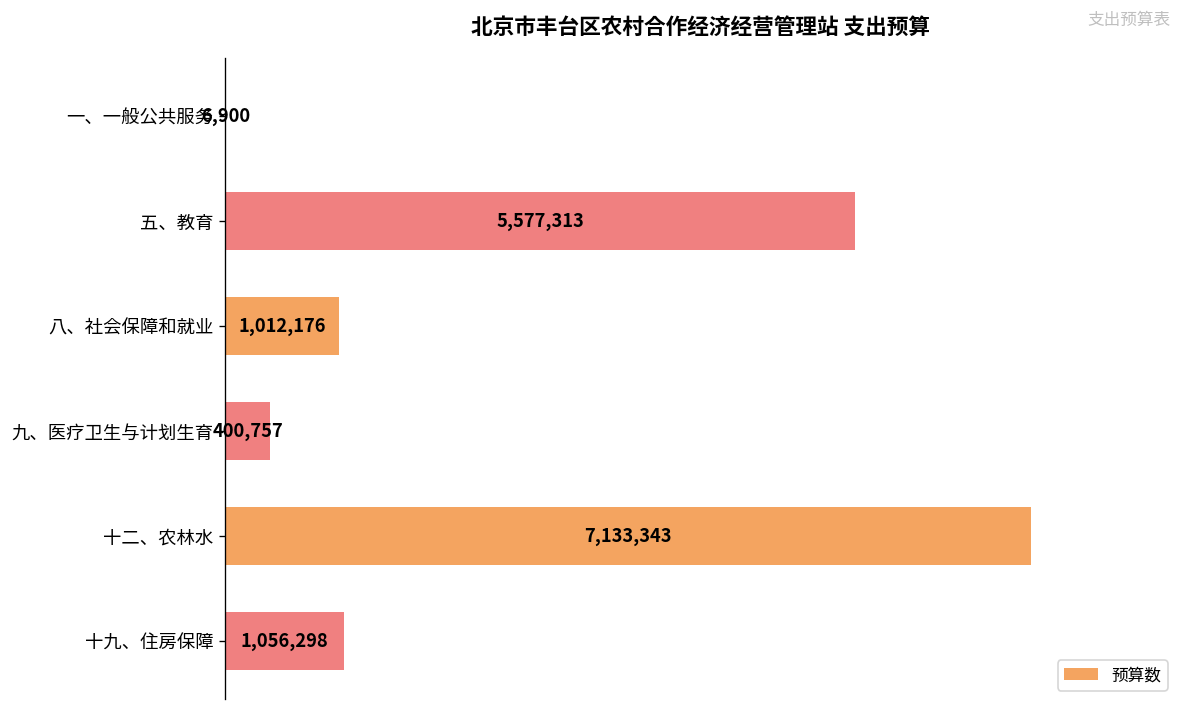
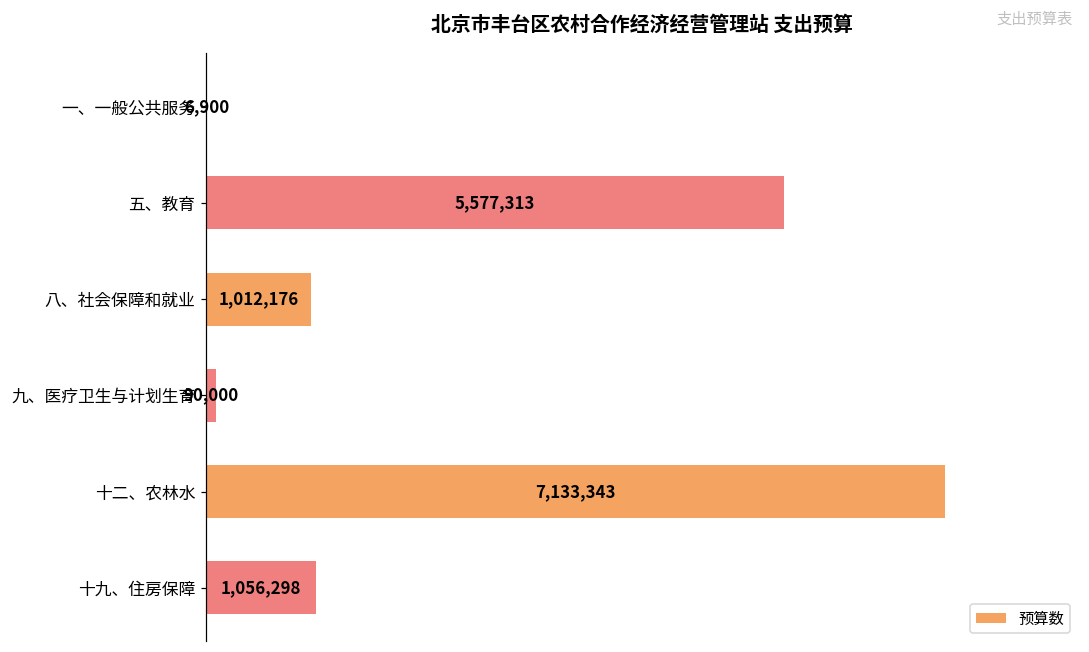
九、医疗卫生与计划生育: 400,757 -> 90,000
